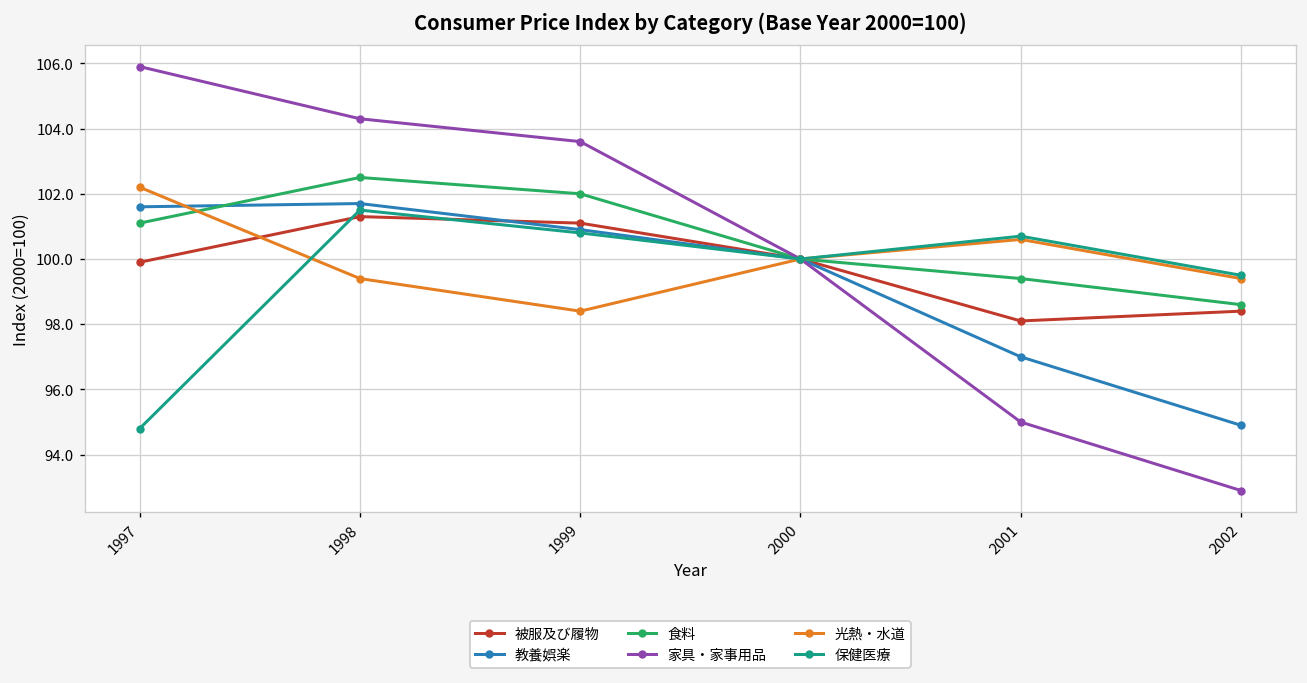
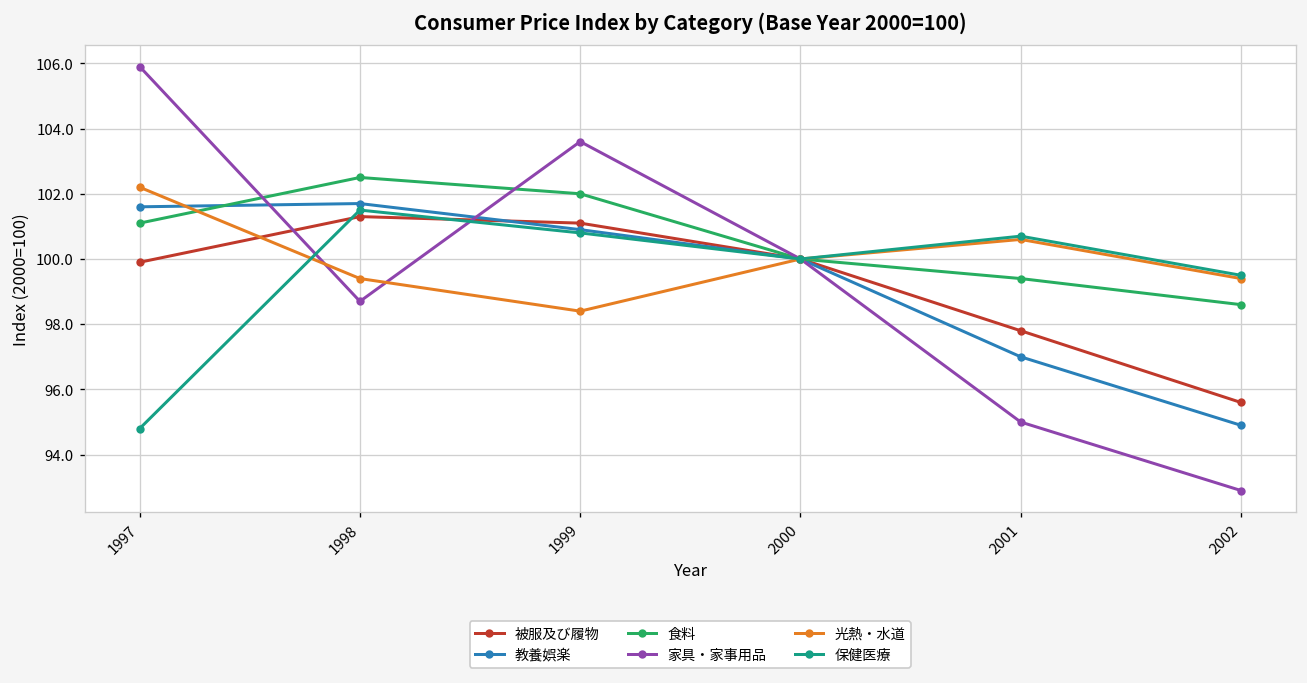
家具・家事用品, 1998: 104.3 -> 98.7
被服及び履物, 2001: 98.1 -> 97.8
被服及び履物, 2002: 98.4 -> 95.6
